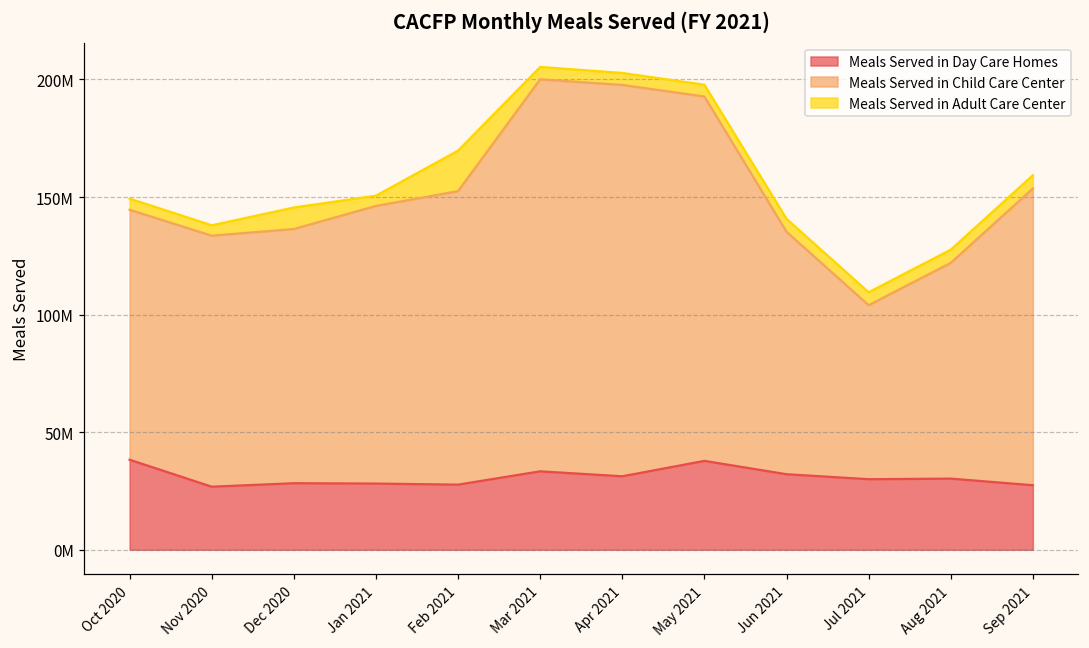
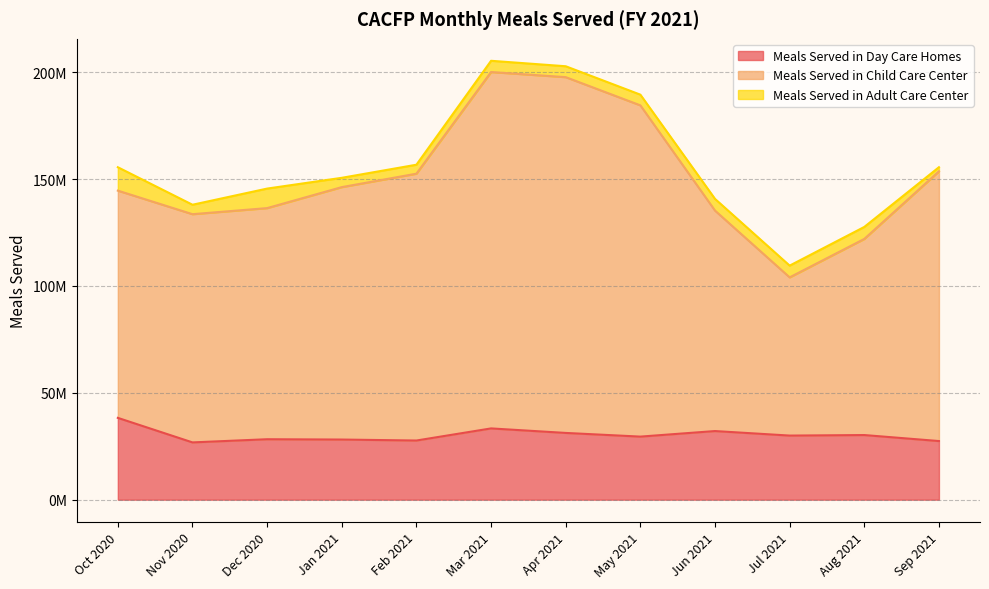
Meals Served in Adult Care Center, Oct 2020: 5000000 -> 11000000
Meals Served in Adult Care Center, Feb 2021: 17000000 -> 4000000
Meals Served in Day Care Homes, May 2021: 38000000 -> 30000000
Meals Served in Adult Care Center, Sep 2021: 6000000 -> 2000000
